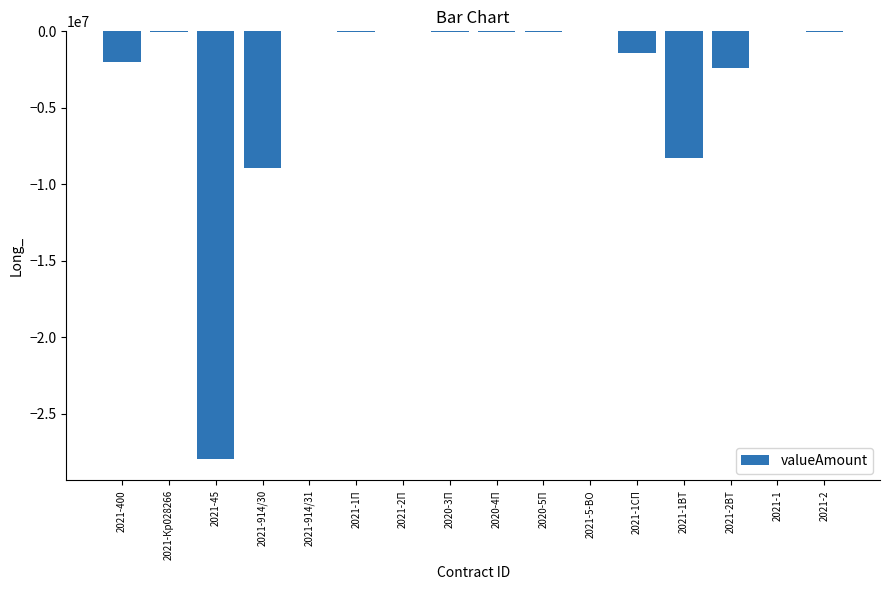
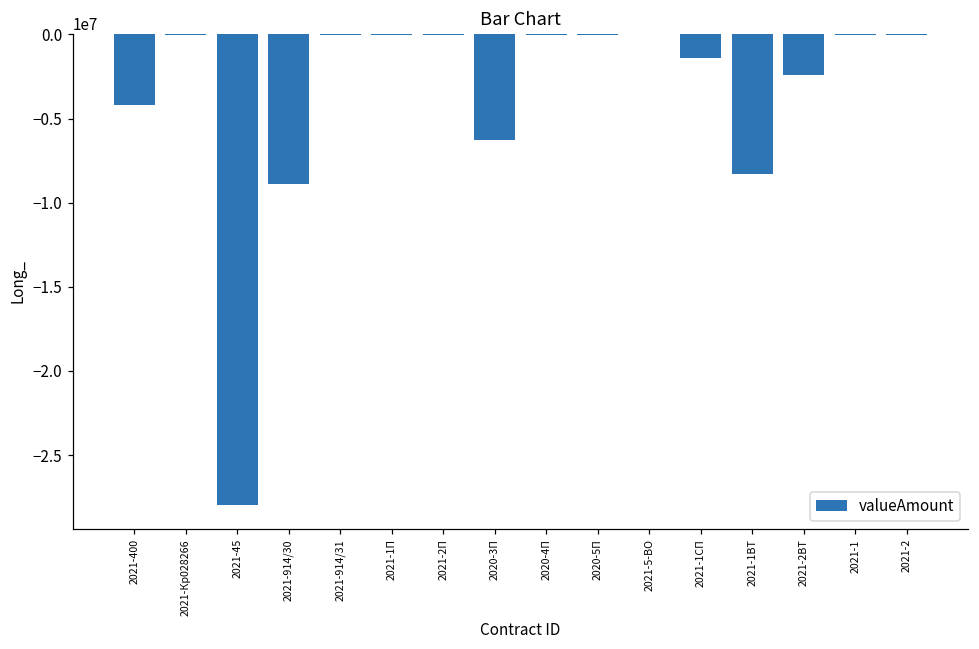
2021-400: -2000000 -> -4200000
2020-3П: 0 -> -6300000
